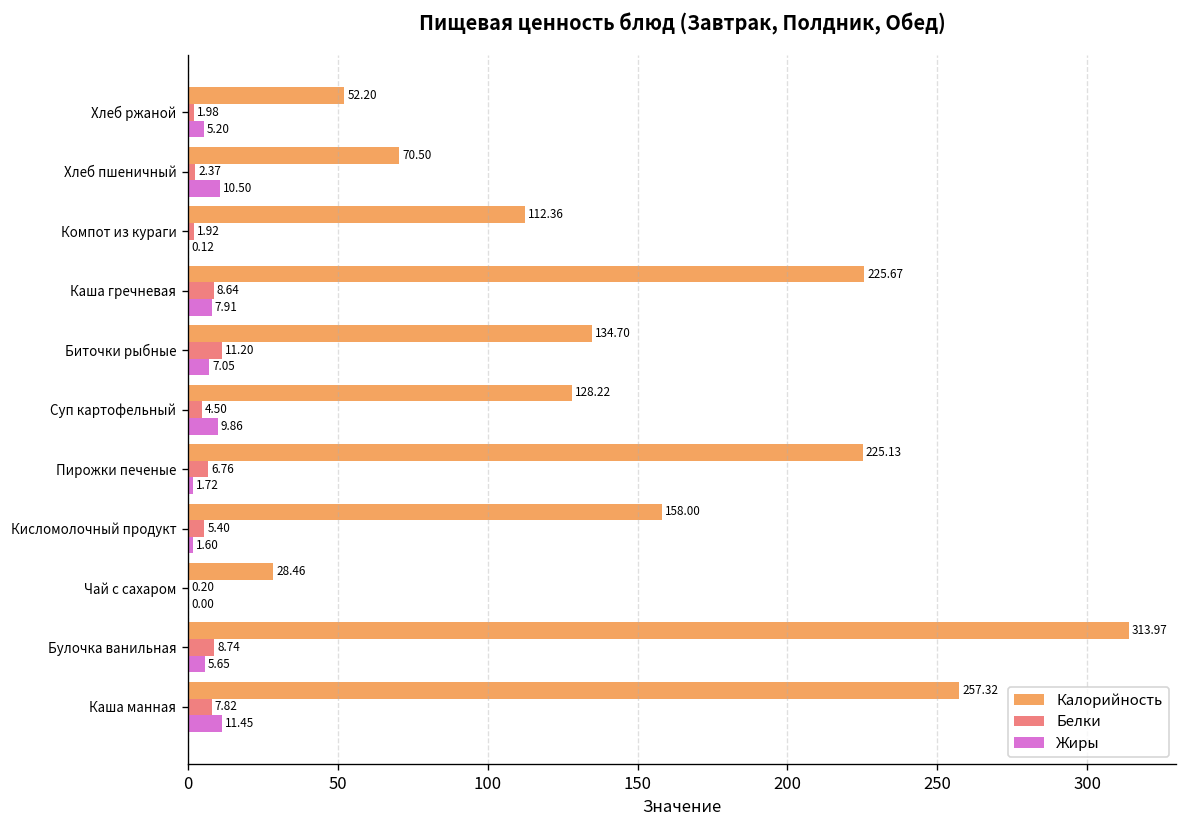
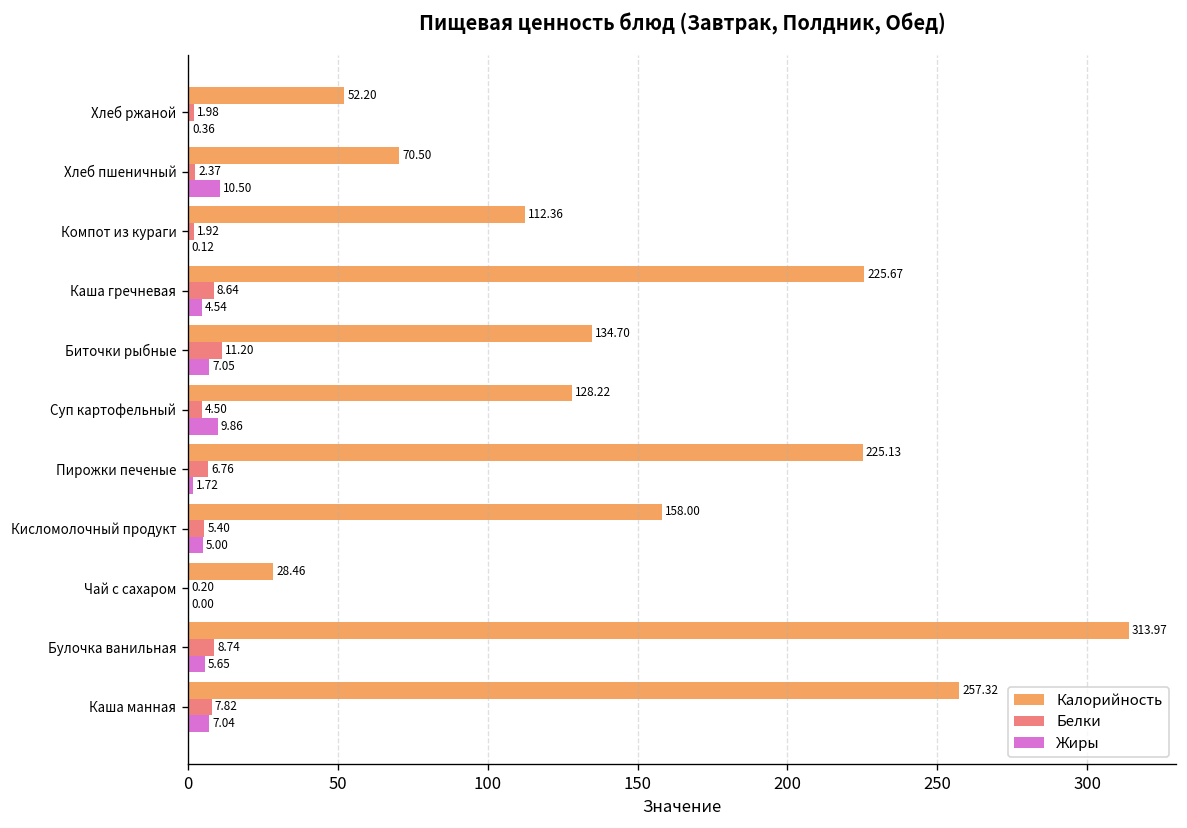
Жиры, Хлеб ржаной: 5.20 -> 0.36
Жиры, Каша гречневая: 7.91 -> 4.54
Жиры, Кисломолочный продукт: 1.60 -> 5.00
Жиры, Каша манная: 11.45 -> 7.04
